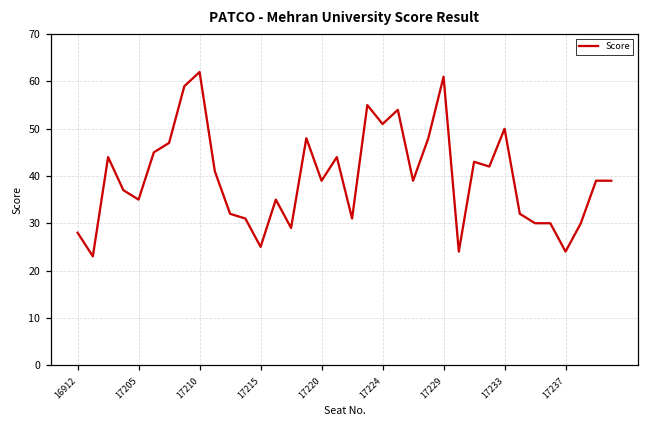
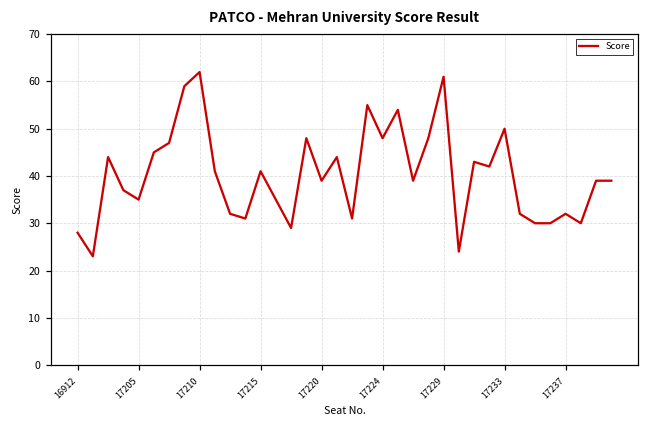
17215: 25 -> 41
17224: 51 -> 48
17237: 24 -> 32
